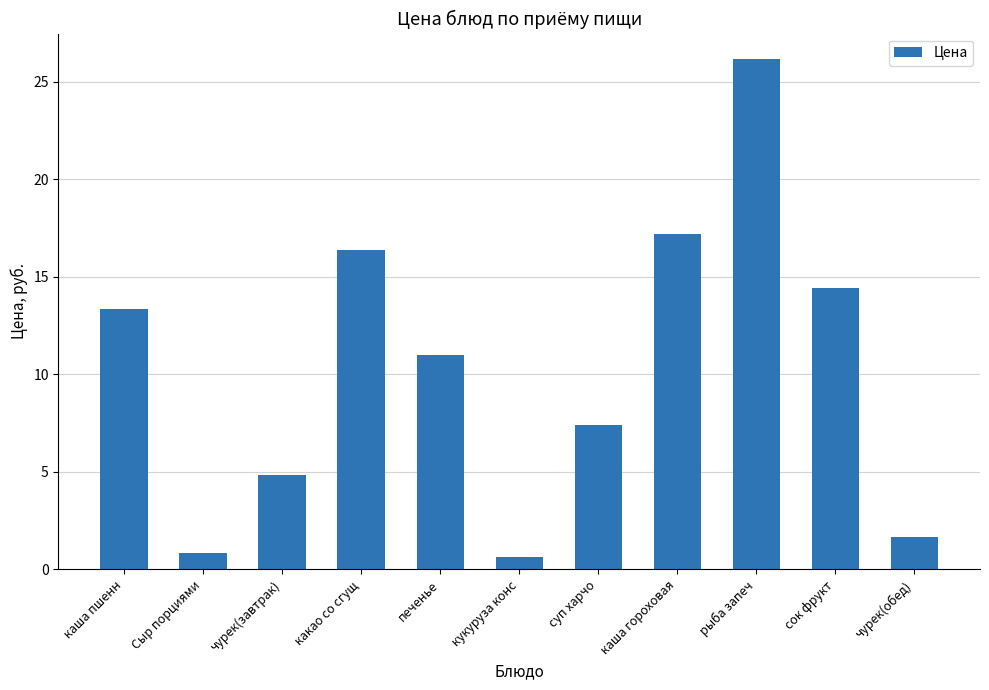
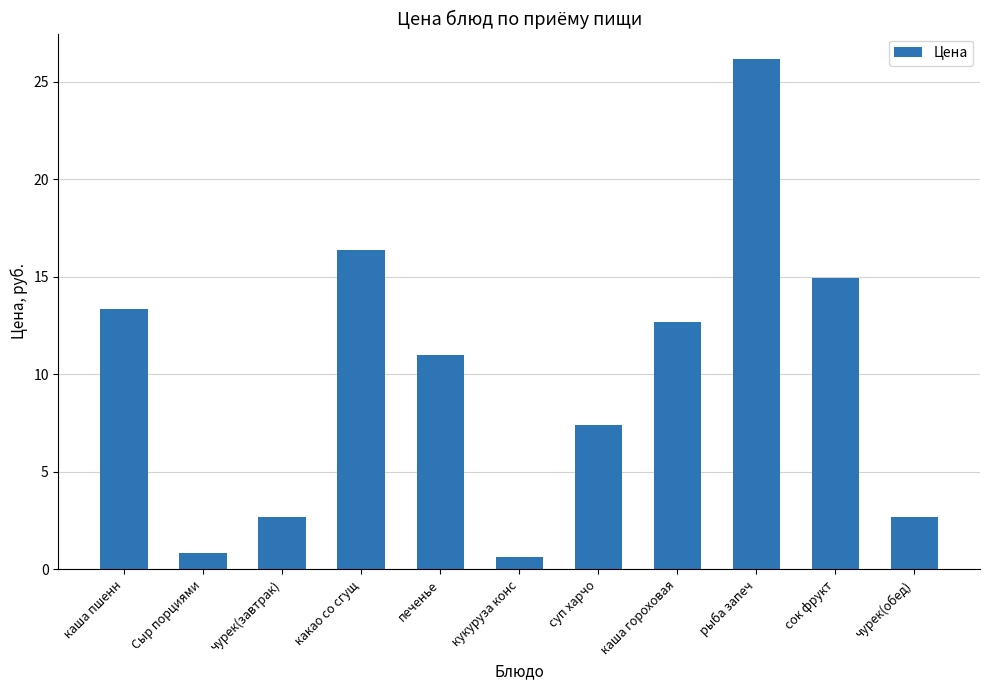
чурек(завтрак): 4.8 -> 2.7
каша гороховая: 17.2 -> 12.7
сок фрукт: 14.4 -> 14.9
чурек(обед): 1.7 -> 2.7
